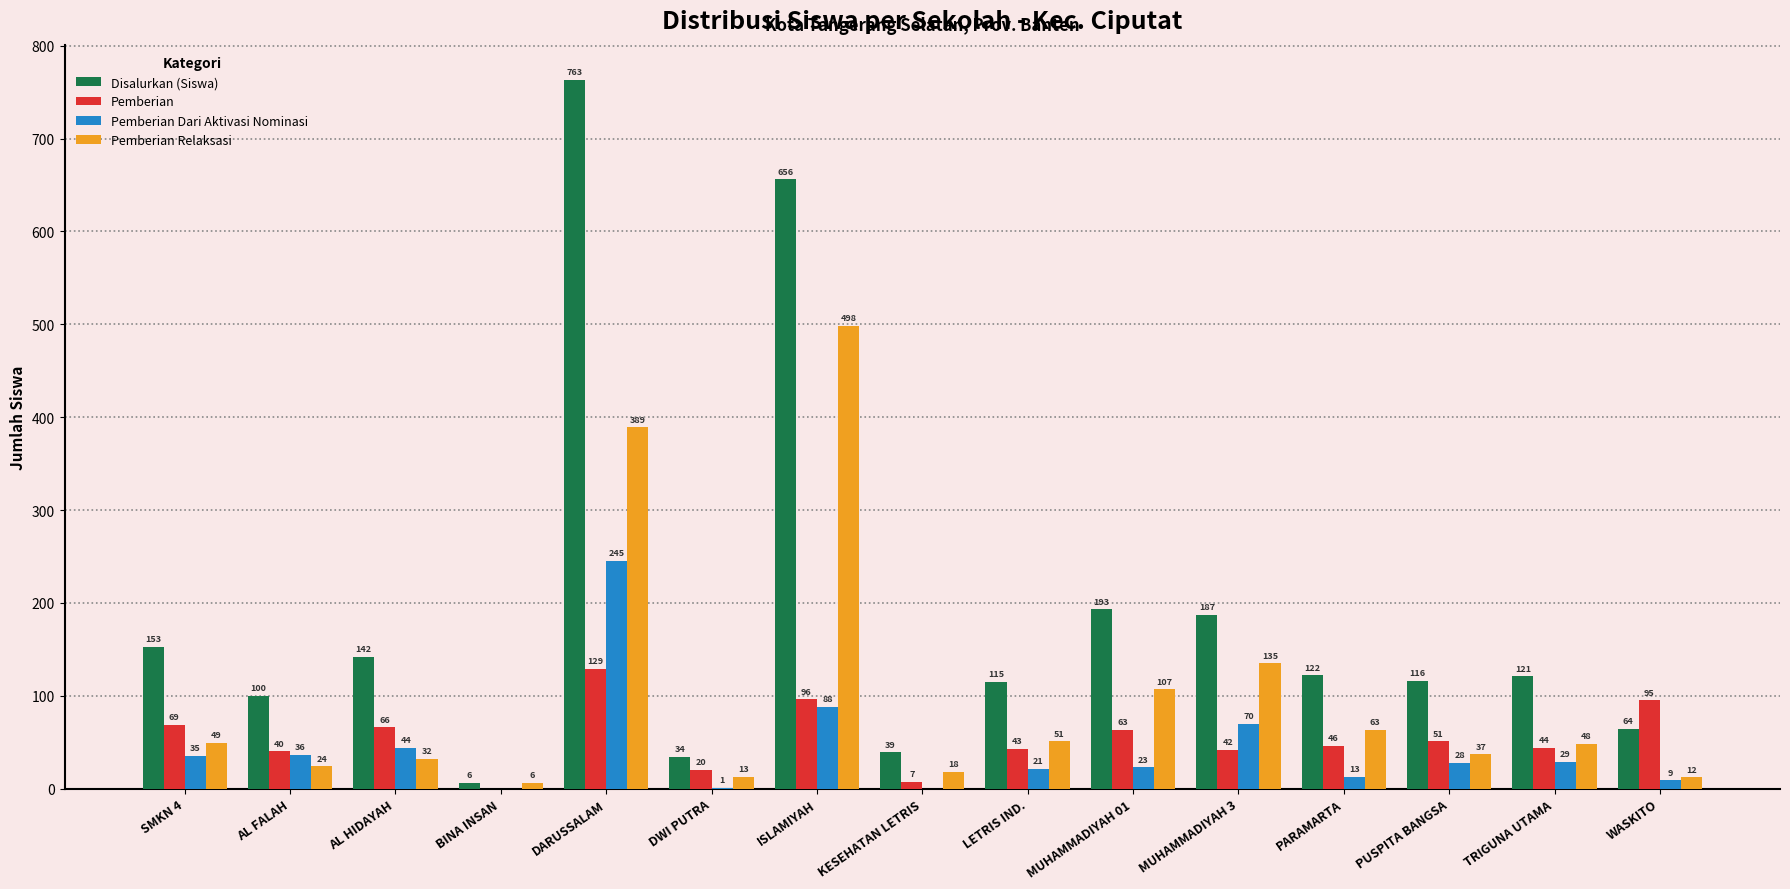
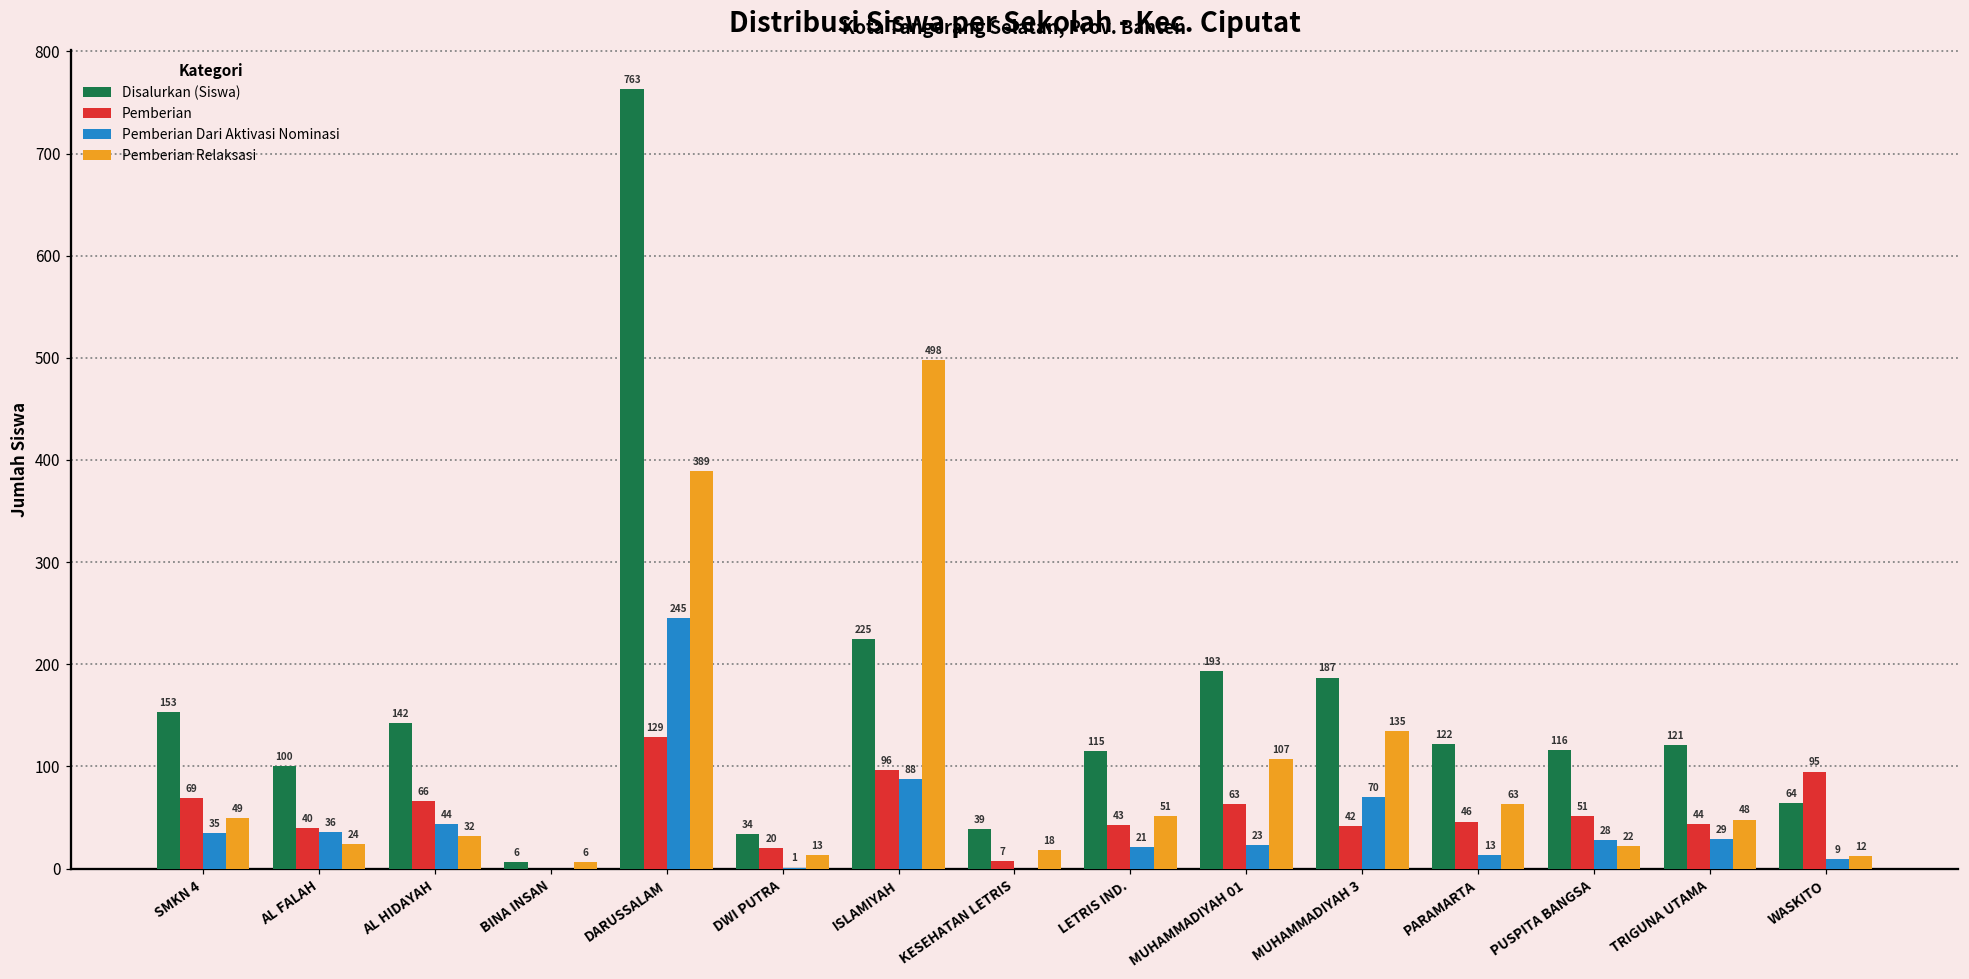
Disalurkan (Siswa), ISLAMIYAH: 656 -> 225
Pemberian Relaksasi, PUSPITA BANGSA: 37 -> 22
